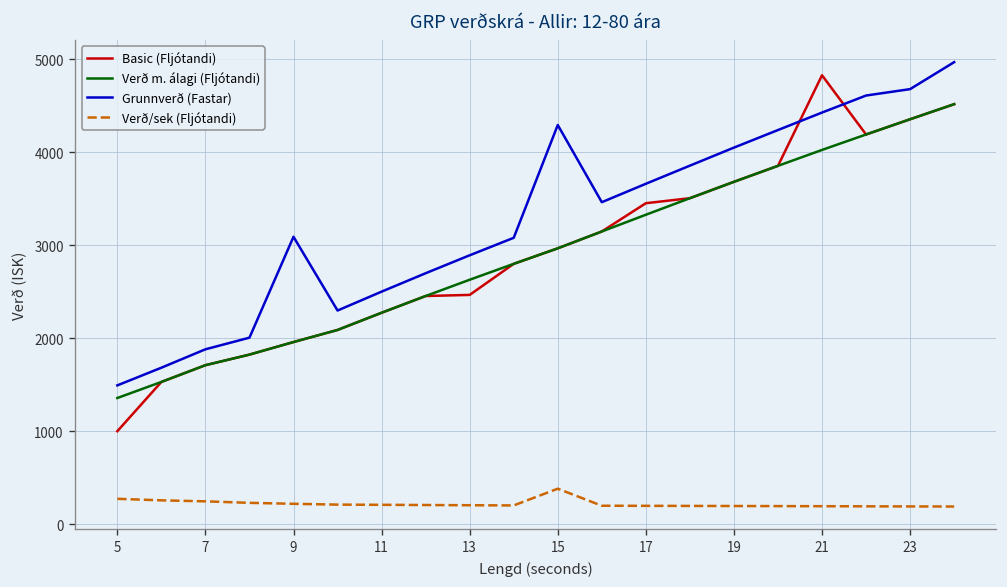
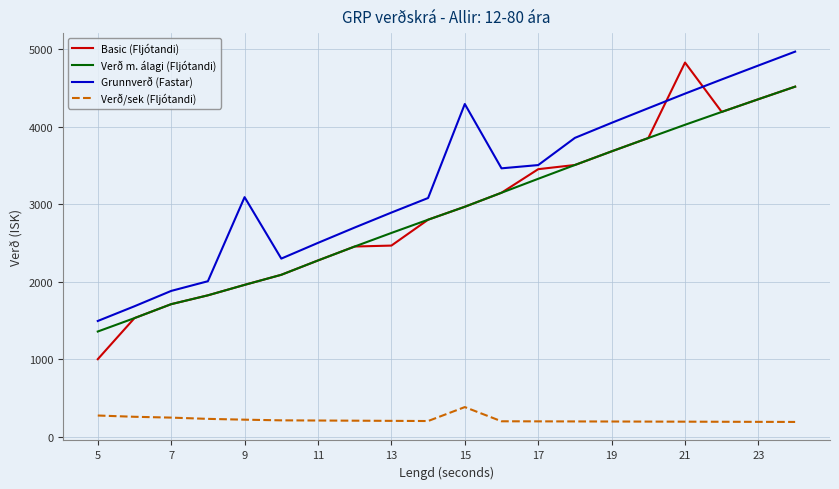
Grunnverð (Fastar), 17: 3700 -> 3500
Grunnverð (Fastar), 23: 4700 -> 4800
